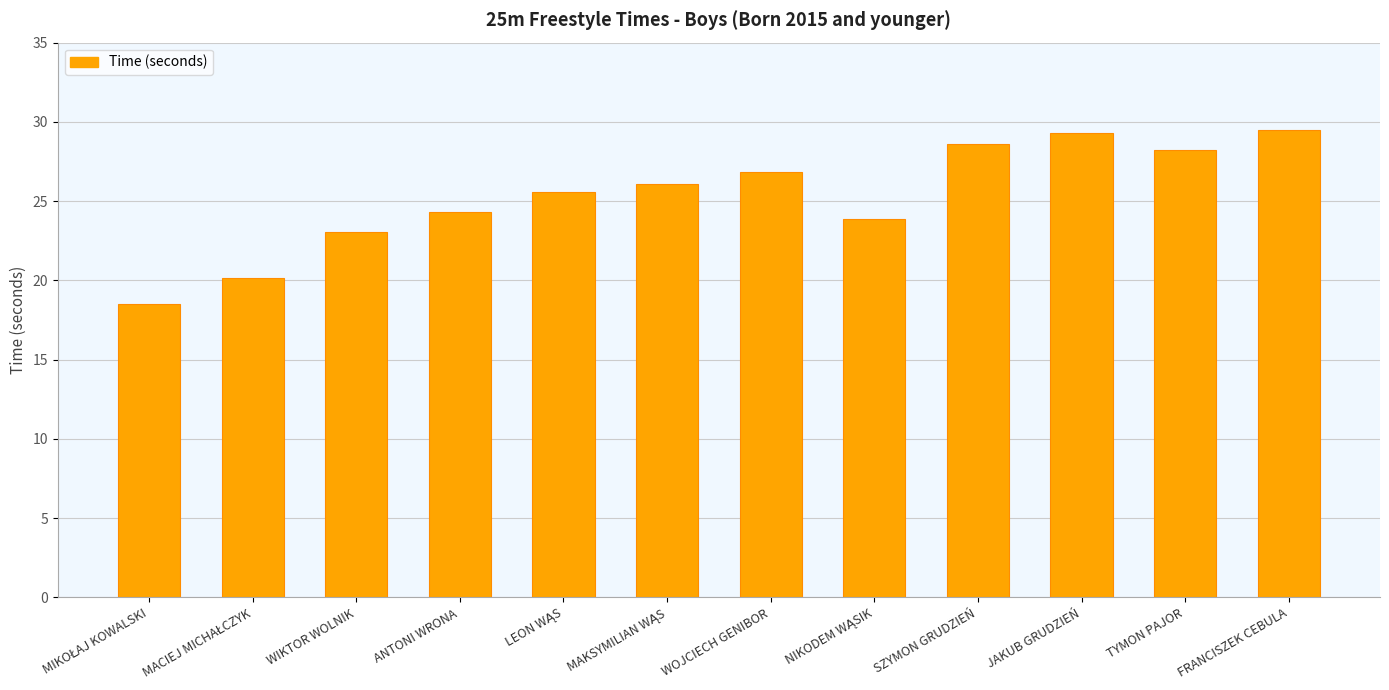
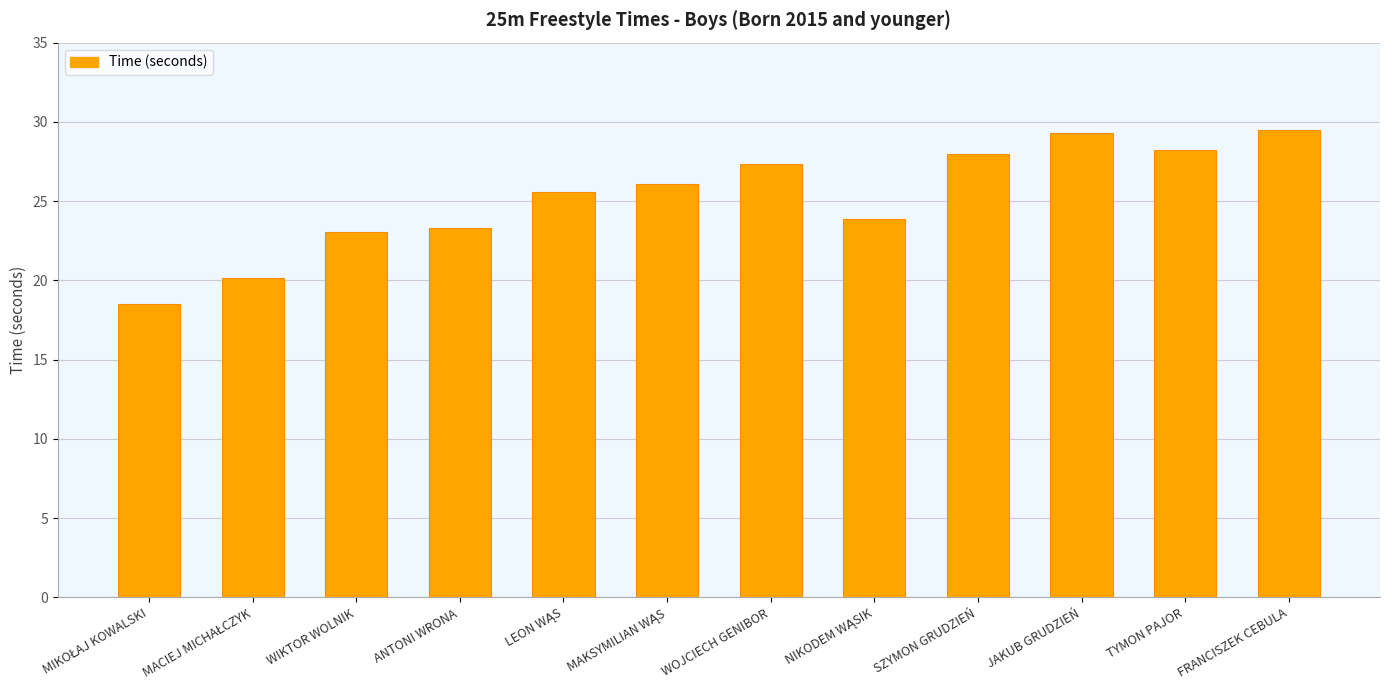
ANTONI WRONA: 24.3 -> 23.3
WOJCIECH GENIBOR: 26.8 -> 27.4
SZYMON GRUDZIEŃ: 28.6 -> 28.0
